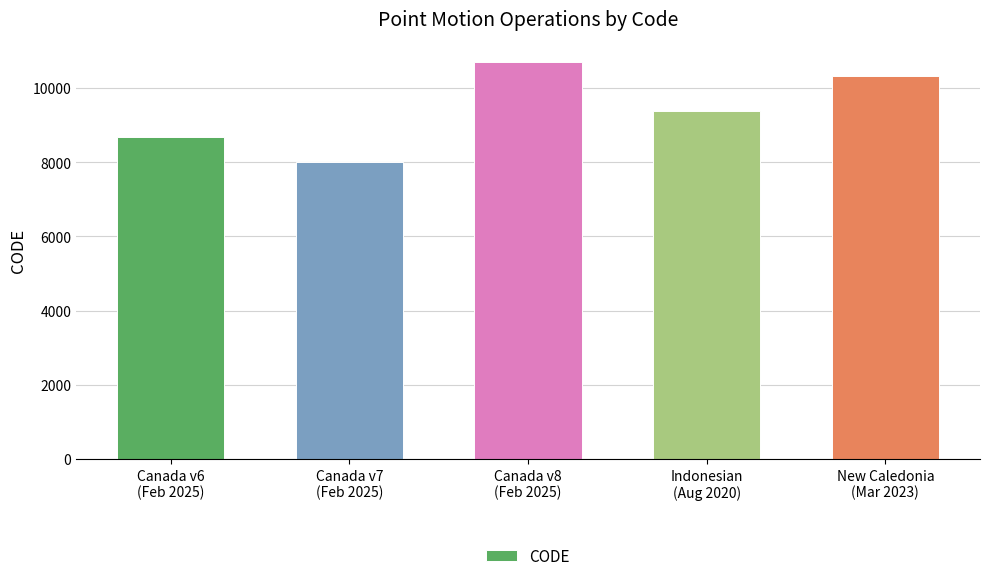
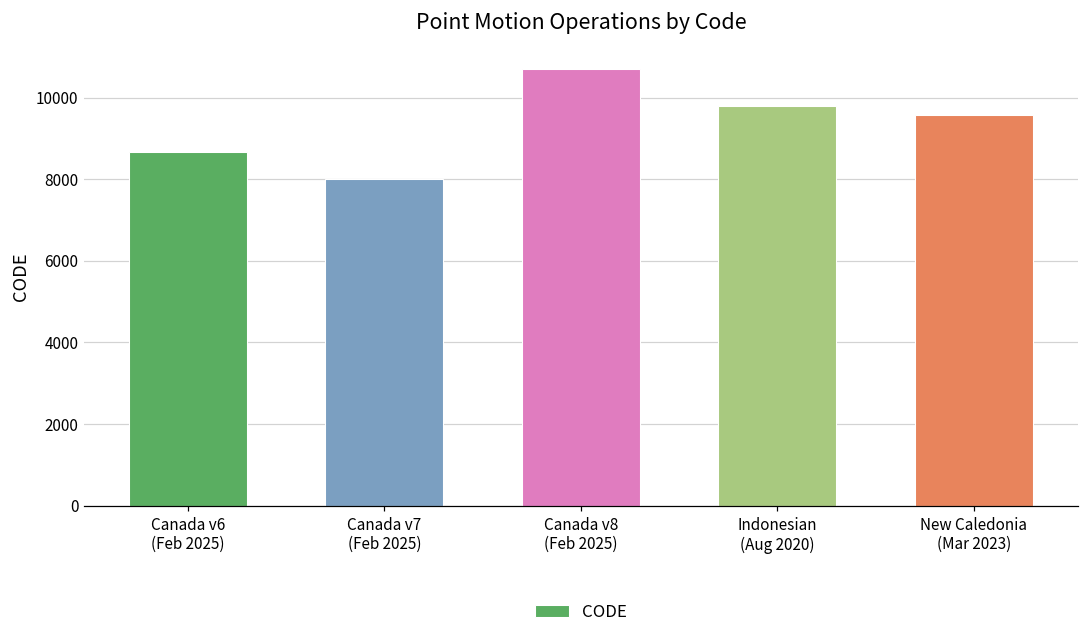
Indonesian (Aug 2020): 9400 -> 9800
New Caledonia (Mar 2023): 10300 -> 9600
